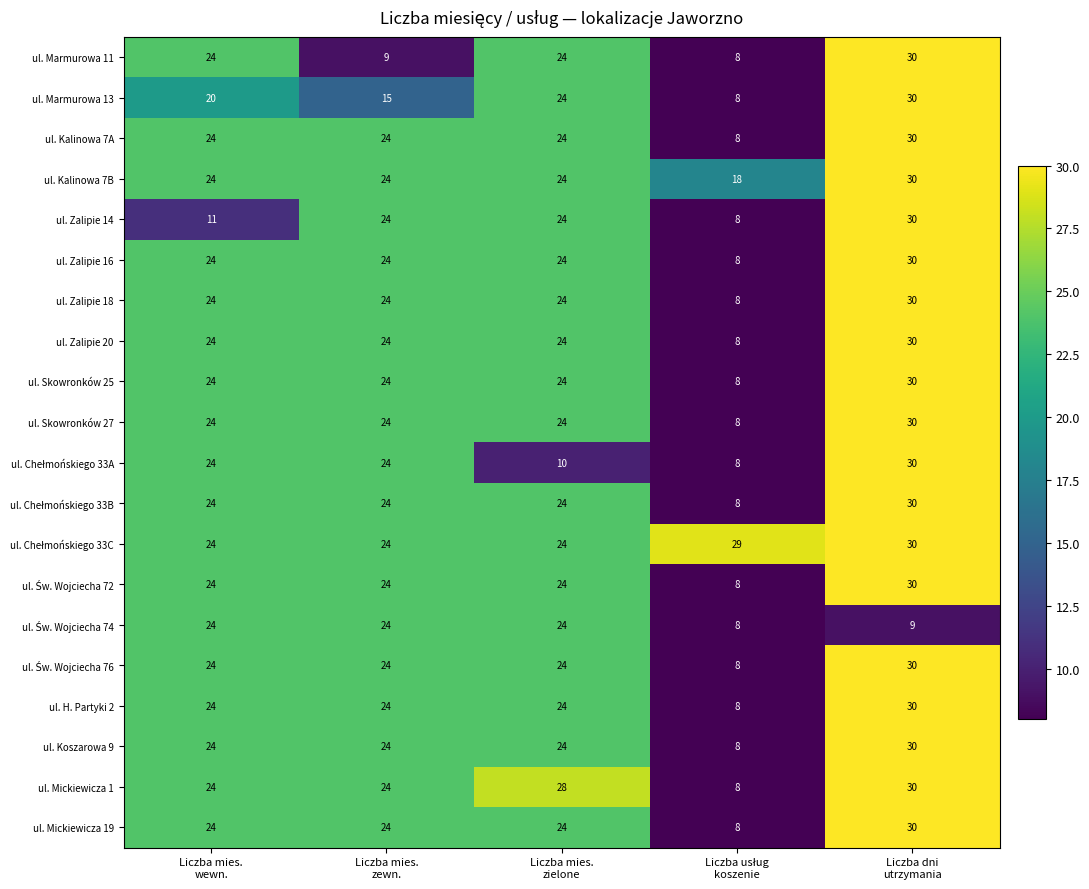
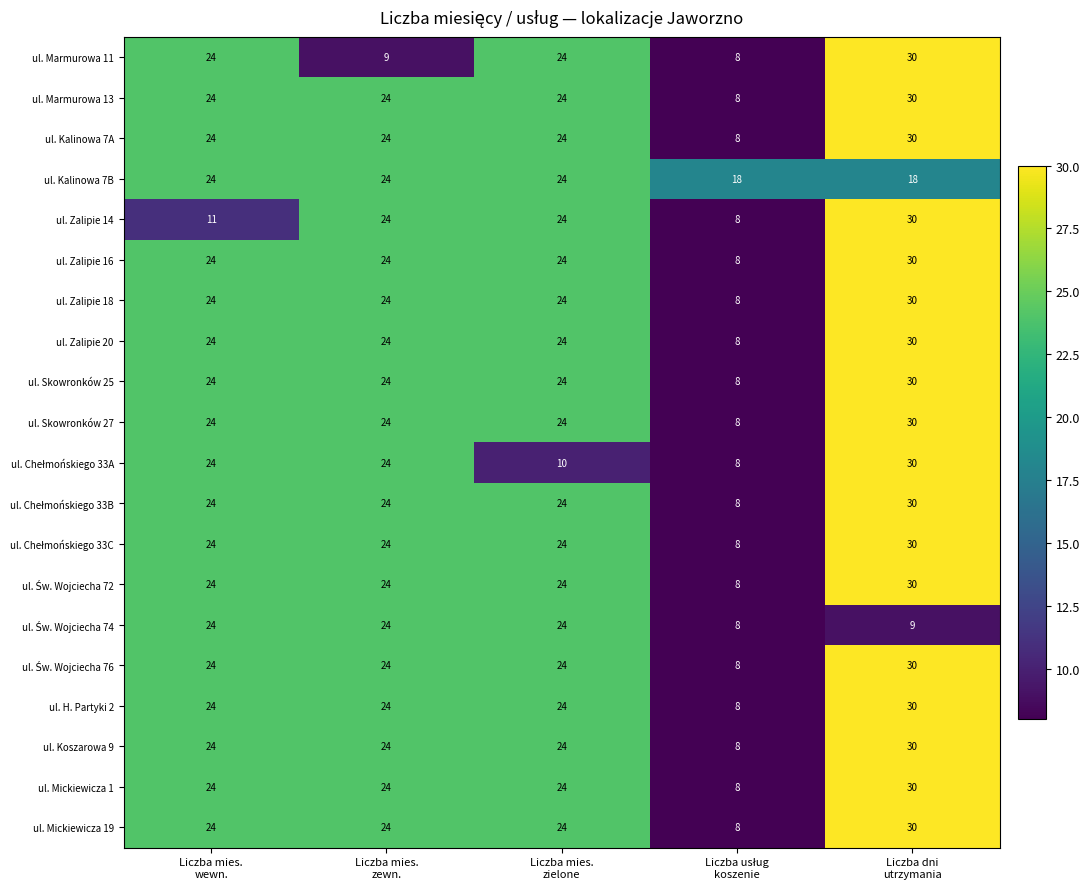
ul. Marmurowa 13, Liczba mies. wewn.: 20 -> 24
ul. Marmurowa 13, Liczba mies. zewn.: 15 -> 24
ul. Kalinowa 7B, Liczba dni utrzymania: 30 -> 18
ul. Chełmońskiego 33C, Liczba usług koszenie: 29 -> 8
ul. Mickiewicza 1, Liczba mies. zielone: 28 -> 24
